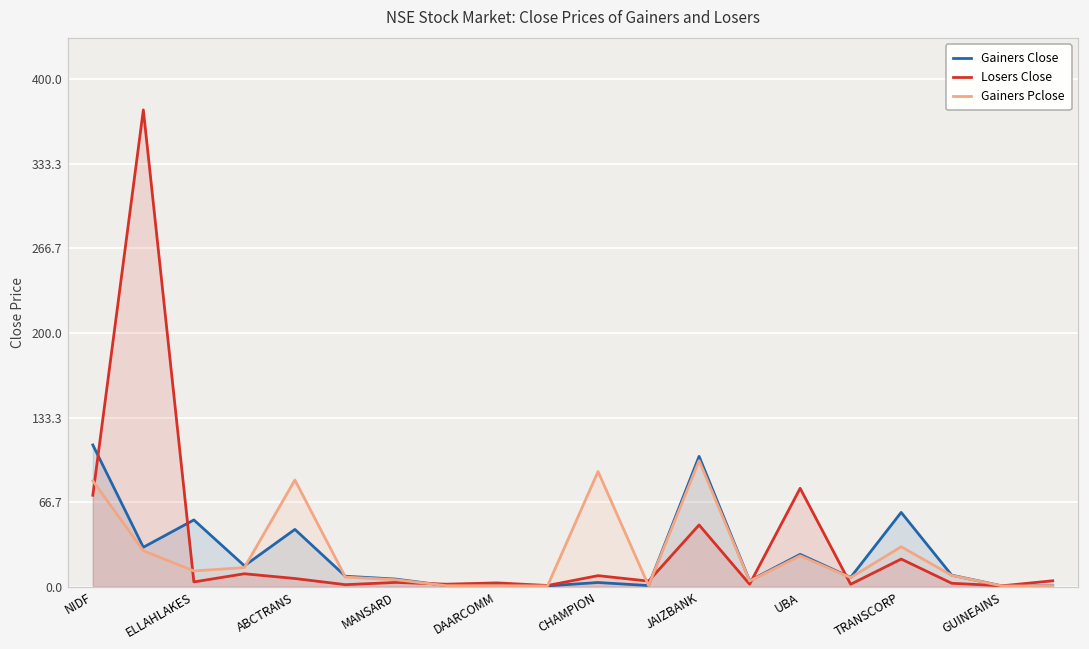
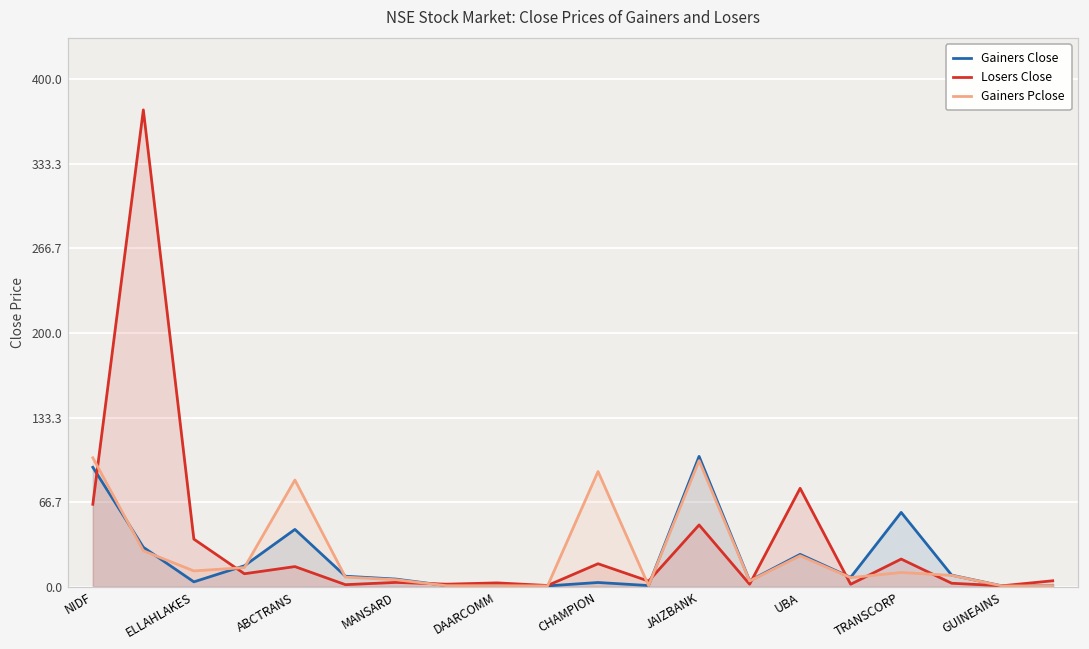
Gainers Close, NIDF: 112 -> 94
Losers Close, NIDF: 72 -> 65
Gainers Pclose, NIDF: 83 -> 102
Gainers Close, ELLAHLAKES: 53 -> 4
Losers Close, ELLAHLAKES: 4 -> 37
Losers Close, ABCTRANS: 6 -> 16
Losers Close, CHAMPION: 9 -> 18
Gainers Pclose, TRANSCORP: 31 -> 11
